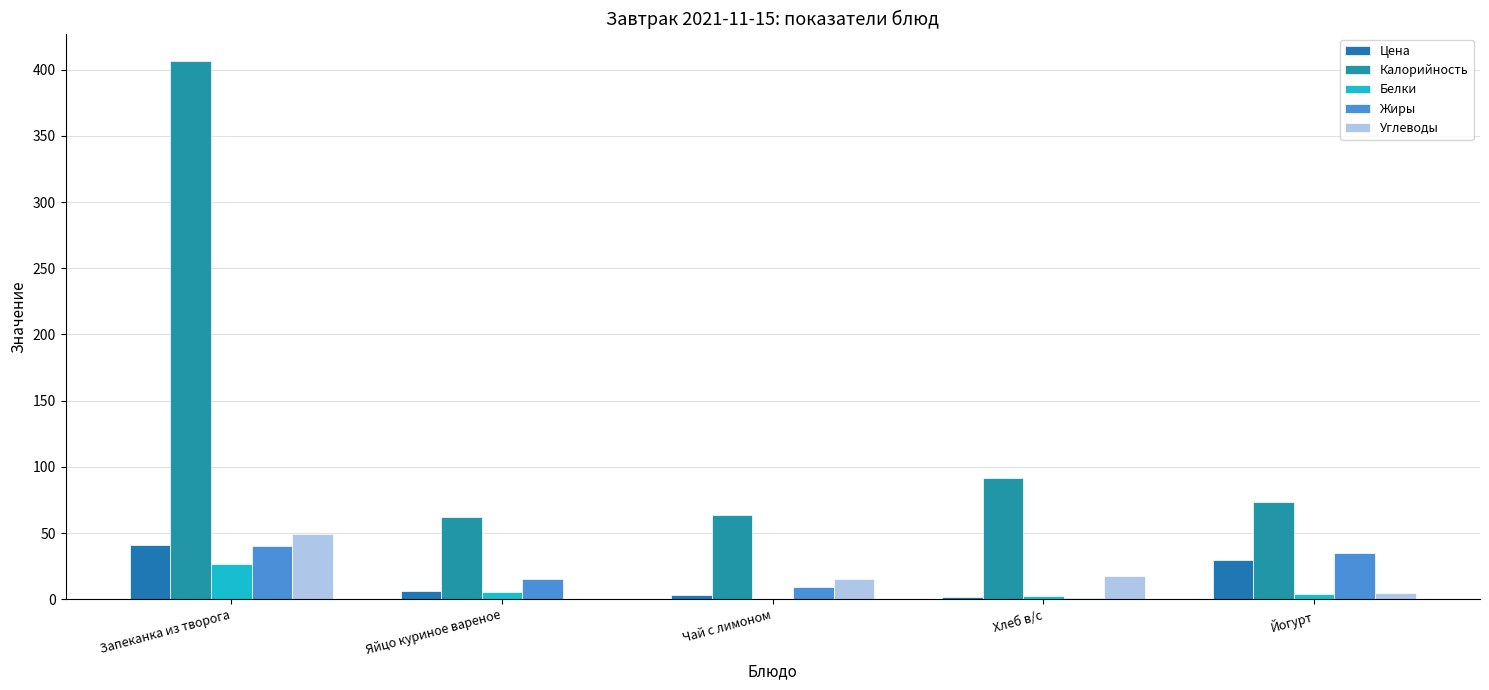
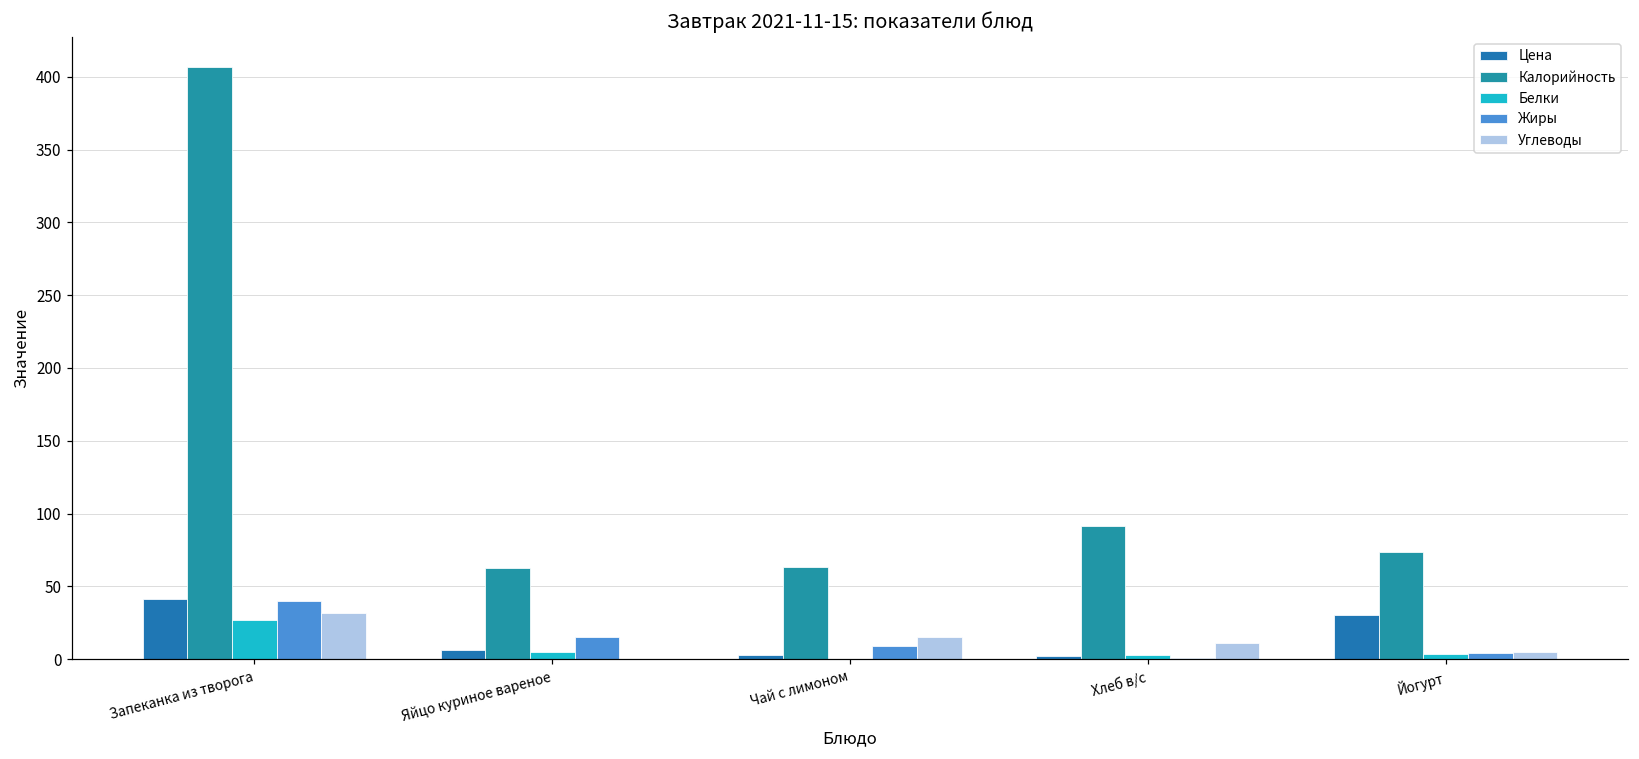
Углеводы, Запеканка из творога: 50 -> 32
Углеводы, Хлеб в/с: 17 -> 11
Жиры, Йогурт: 35 -> 4
